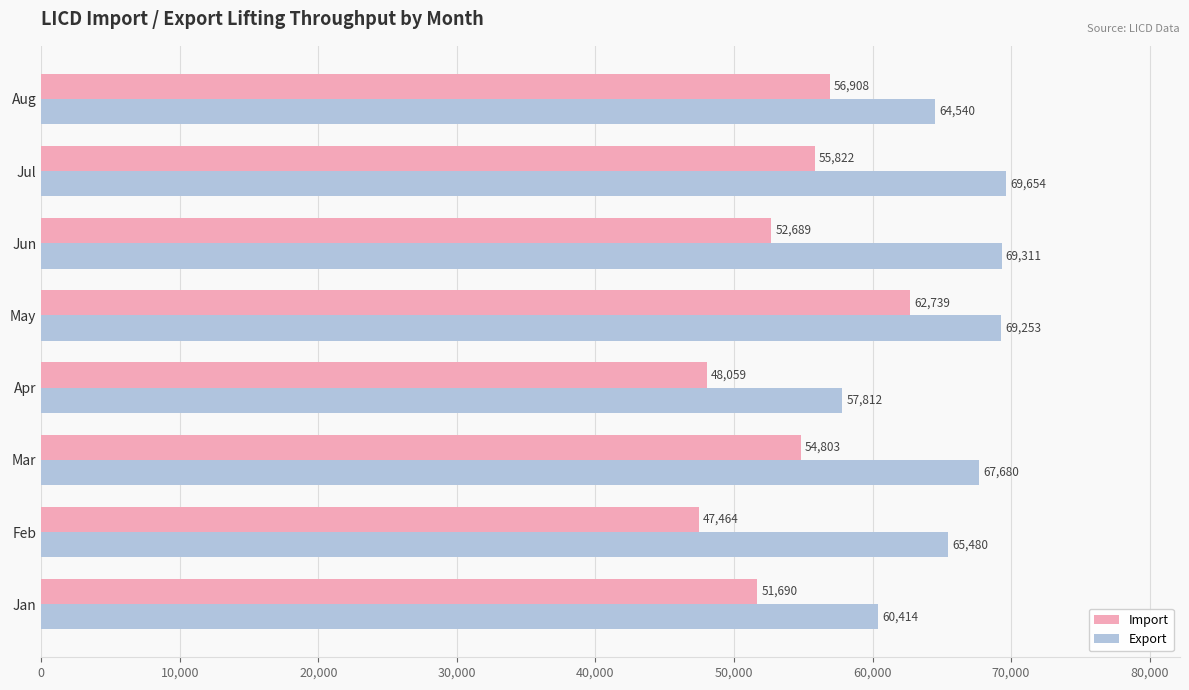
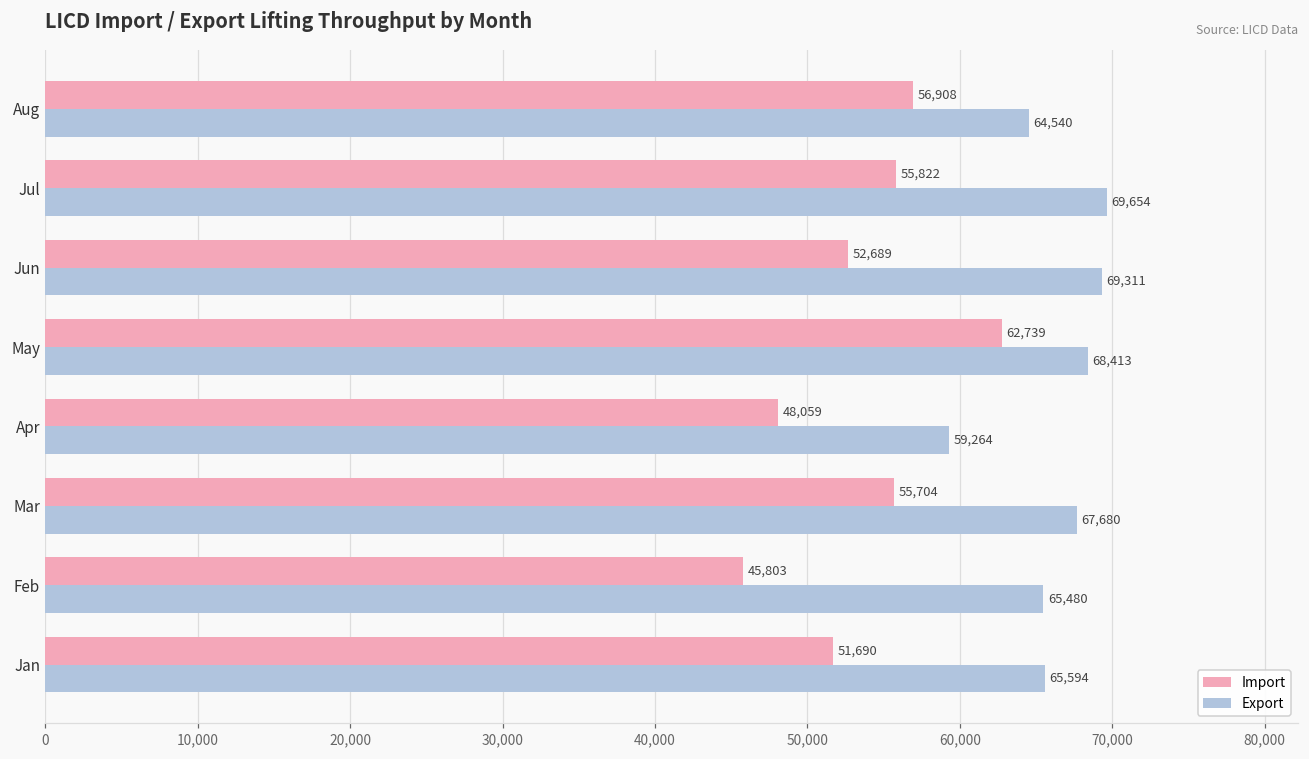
Export, May: 69,253 -> 68,413
Export, Apr: 57,812 -> 59,264
Import, Mar: 54,803 -> 55,704
Import, Feb: 47,464 -> 45,803
Export, Jan: 60,414 -> 65,594
